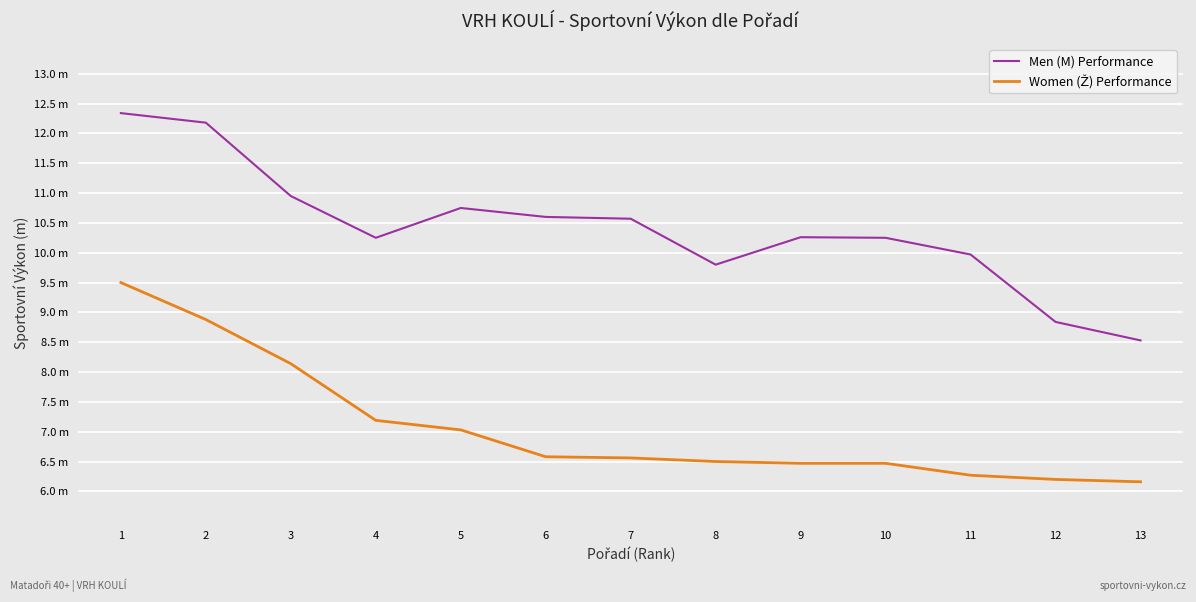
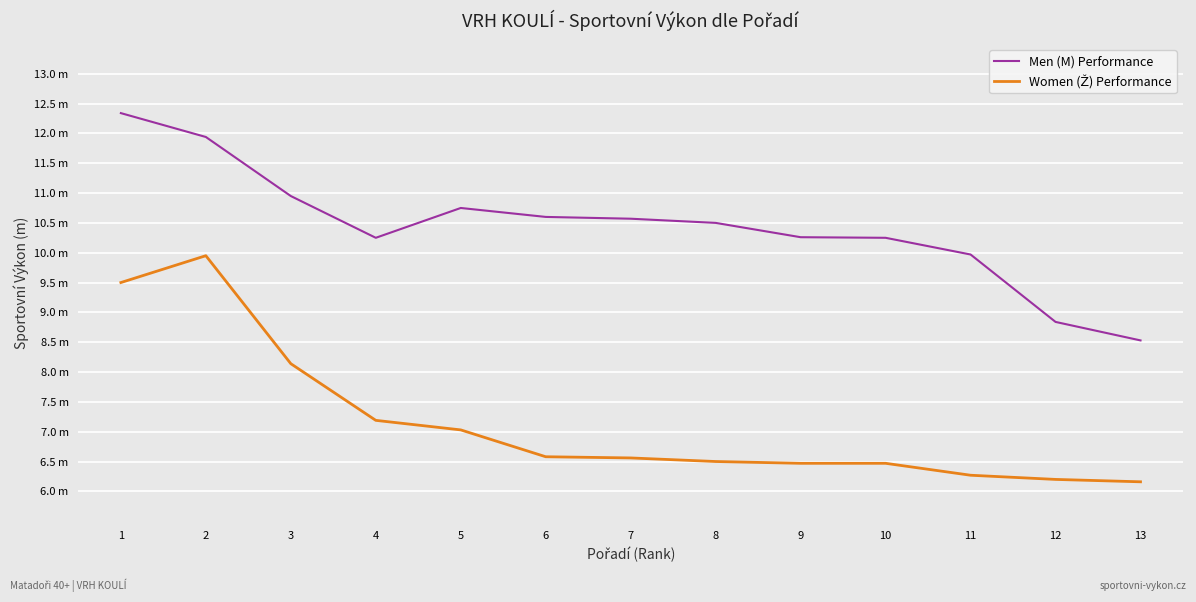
Men (M) Performance, 2: 12.2 m -> 11.9 m
Women (Ž) Performance, 2: 8.9 m -> 10.0 m
Men (M) Performance, 8: 9.8 m -> 10.5 m
